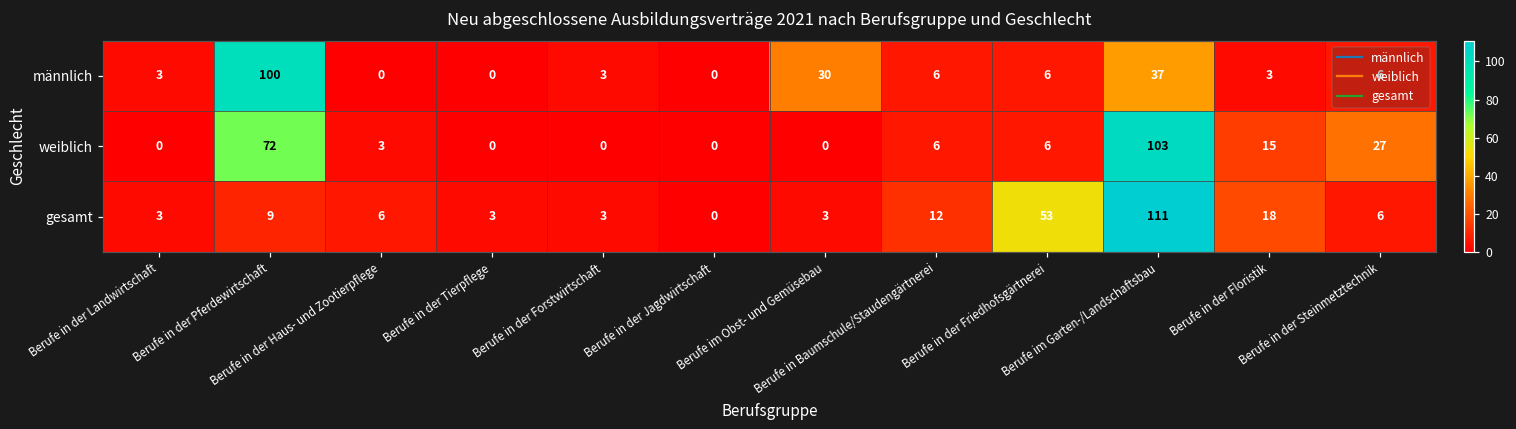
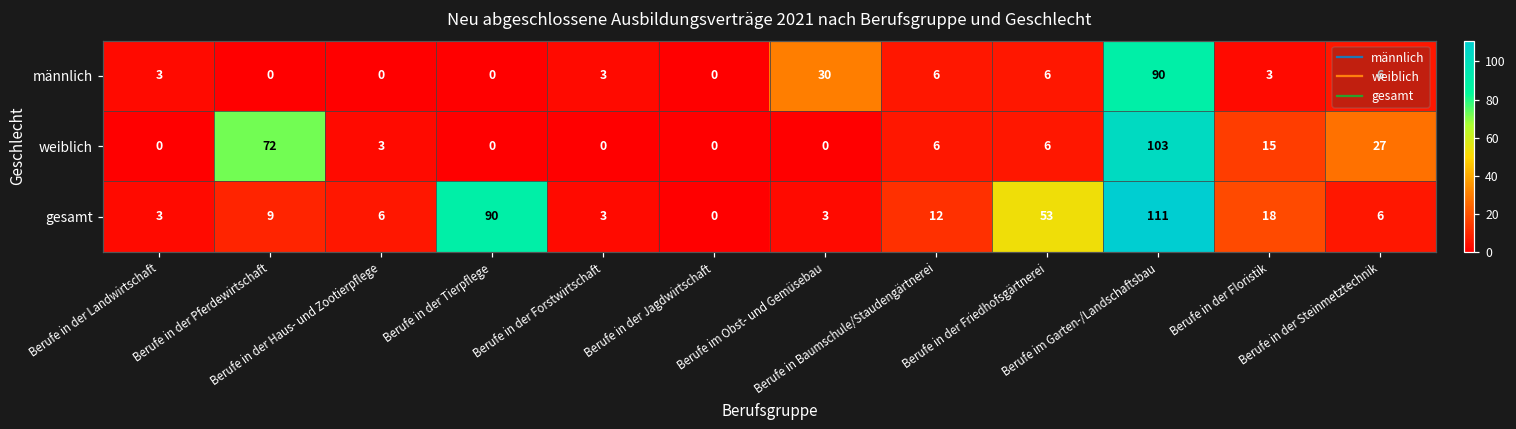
männlich, Berufe in der Pferdewirtschaft: 100 -> 0
männlich, Berufe im Garten-/Landschaftsbau: 37 -> 90
gesamt, Berufe in der Tierpflege: 3 -> 90
